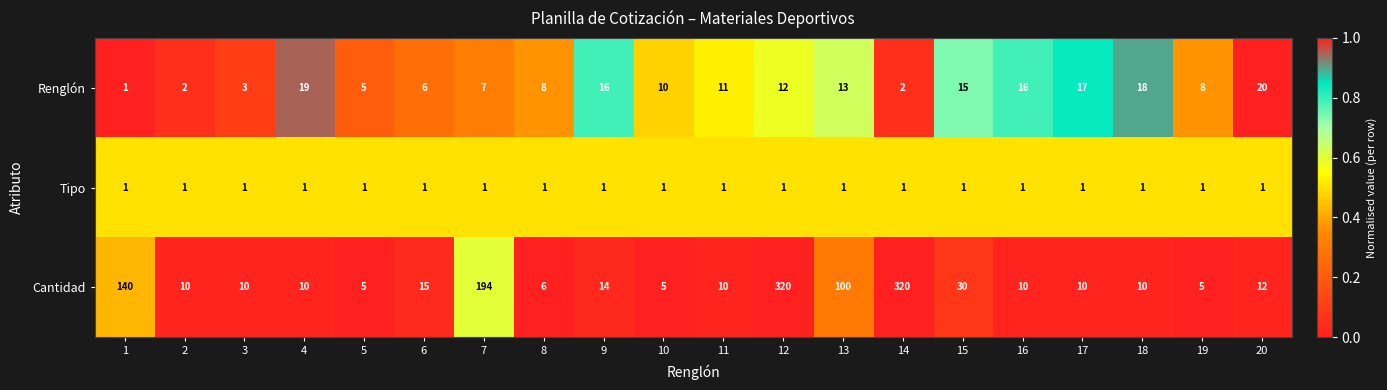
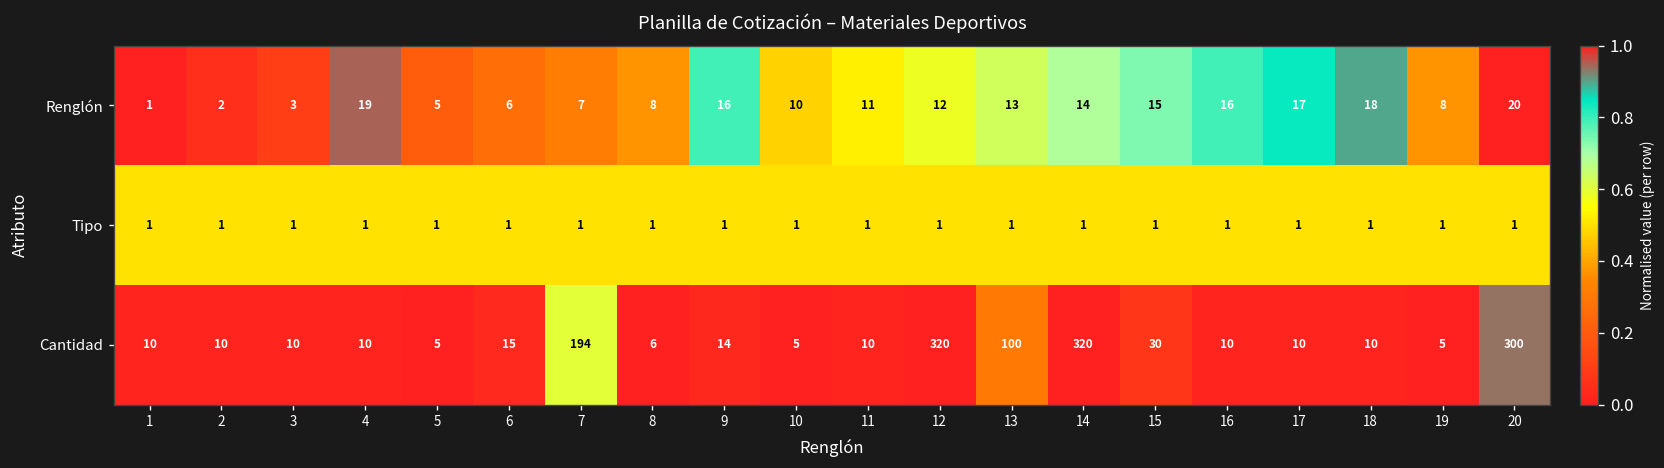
Renglón, 14: 2 -> 14
Cantidad, 1: 140 -> 10
Cantidad, 20: 12 -> 300
